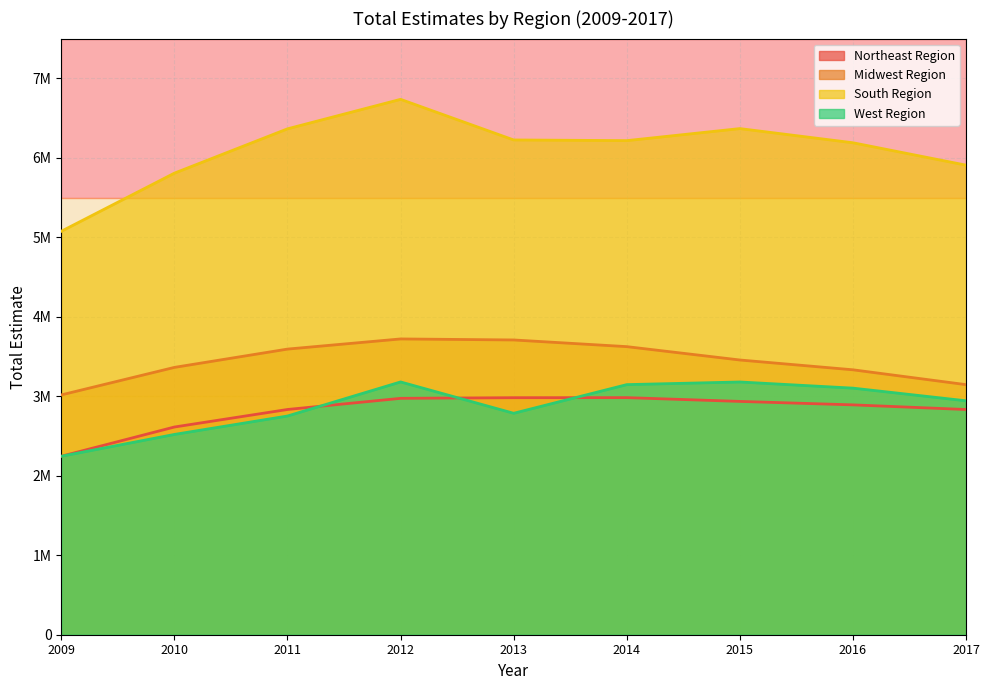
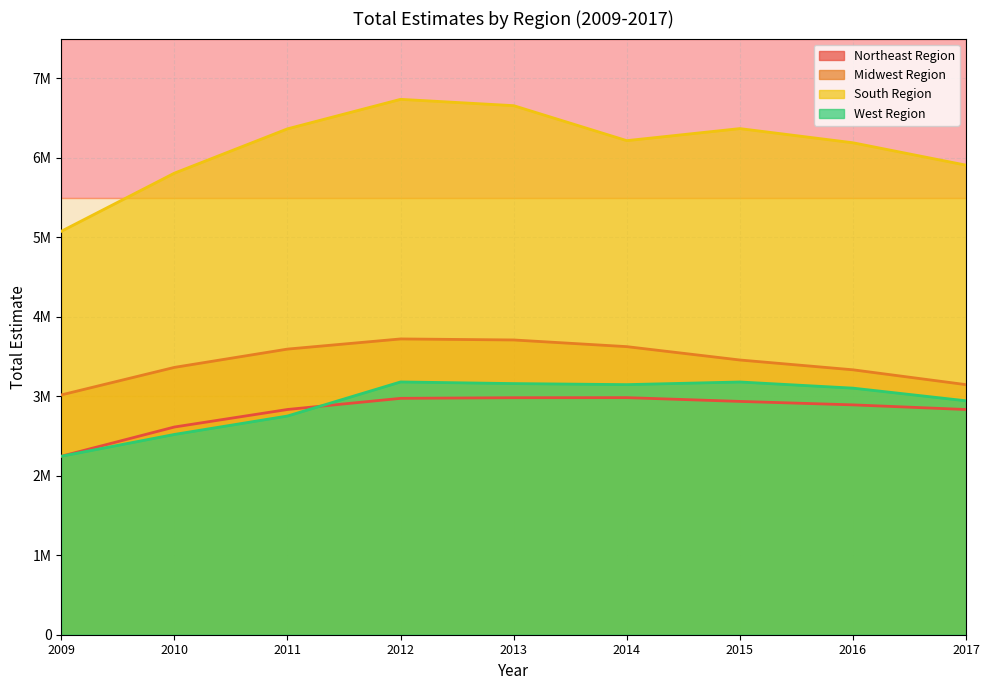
South Region, 2013: 6200000 -> 6700000
West Region, 2013: 2800000 -> 3200000
